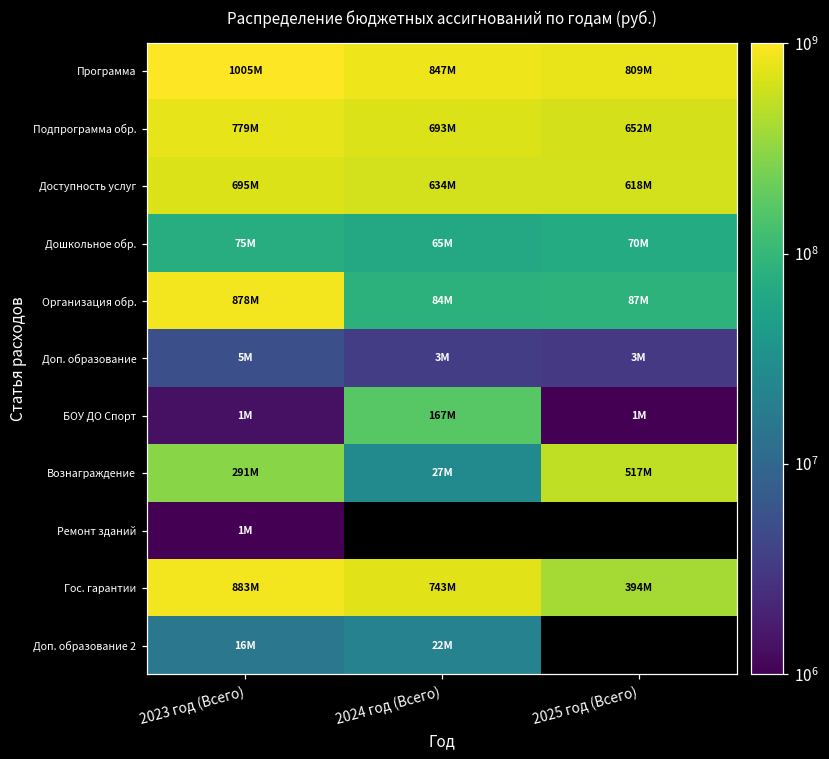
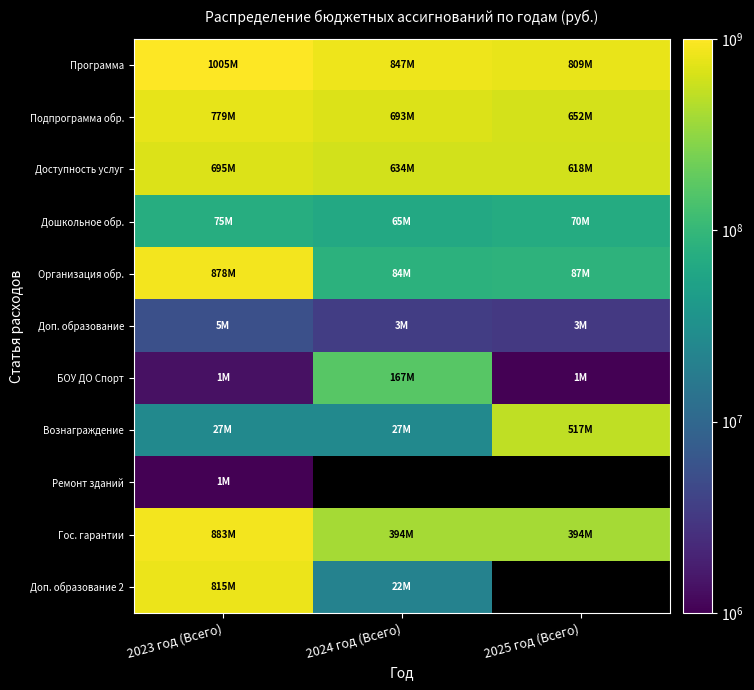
Вознаграждение, 2023 год (Всего): 291M -> 27M
Гос. гарантии, 2024 год (Всего): 743M -> 394M
Доп. образование 2, 2023 год (Всего): 16M -> 815M
